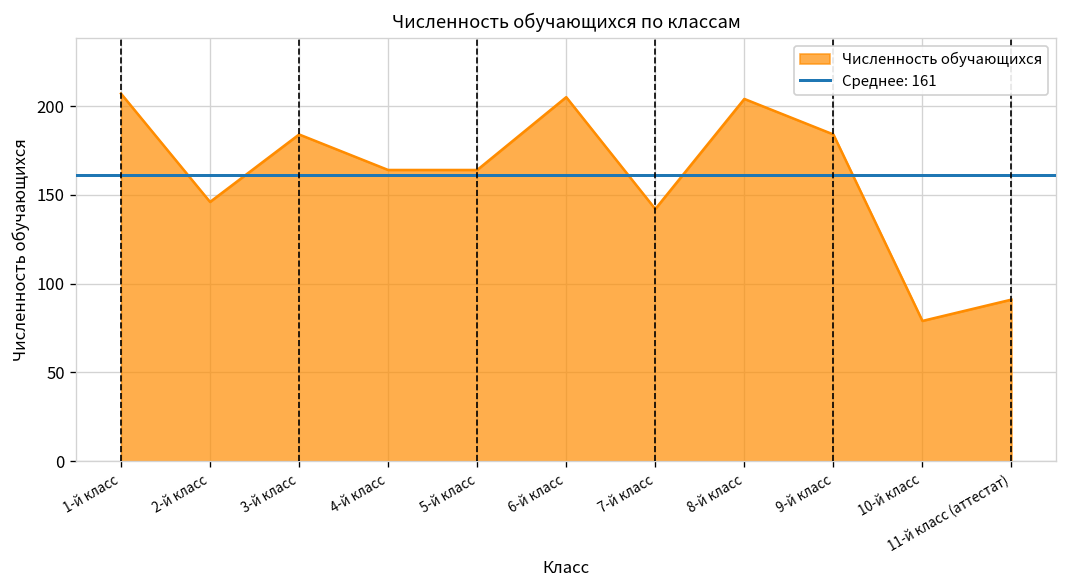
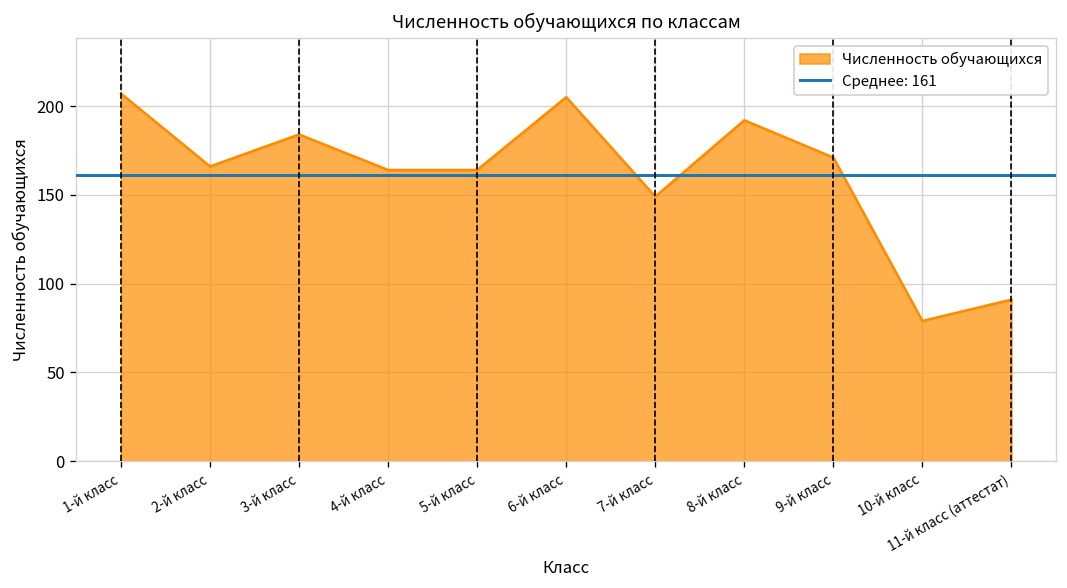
2-й класс: 146 -> 166
7-й класс: 142 -> 149
8-й класс: 204 -> 192
9-й класс: 184 -> 171
